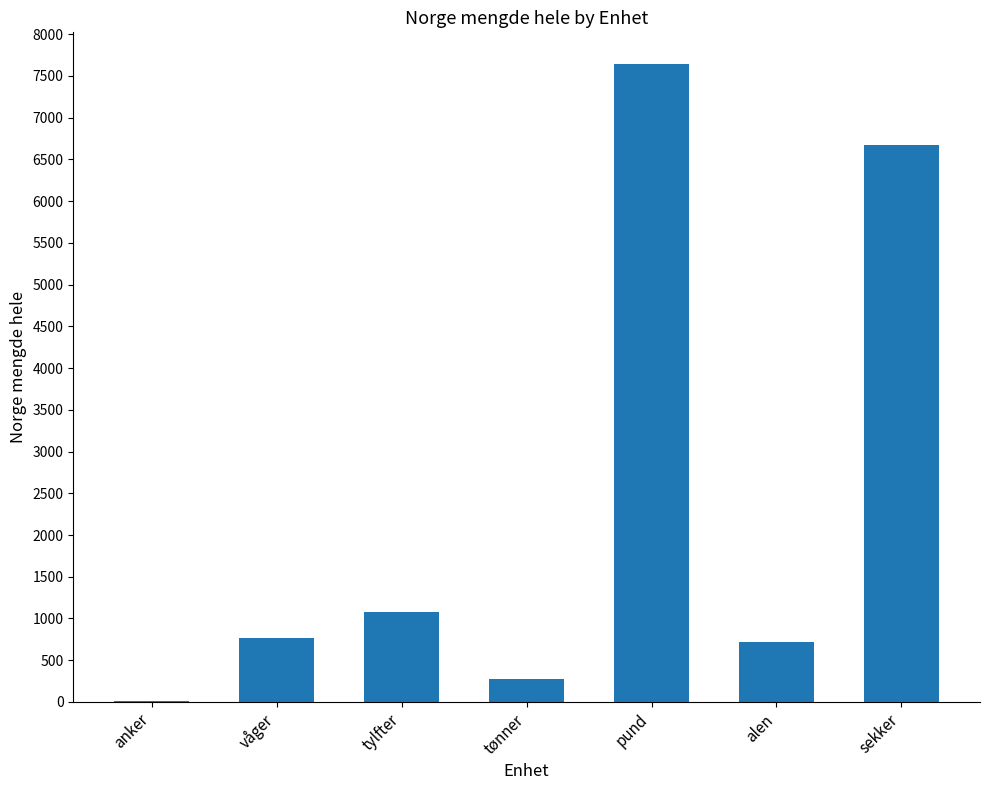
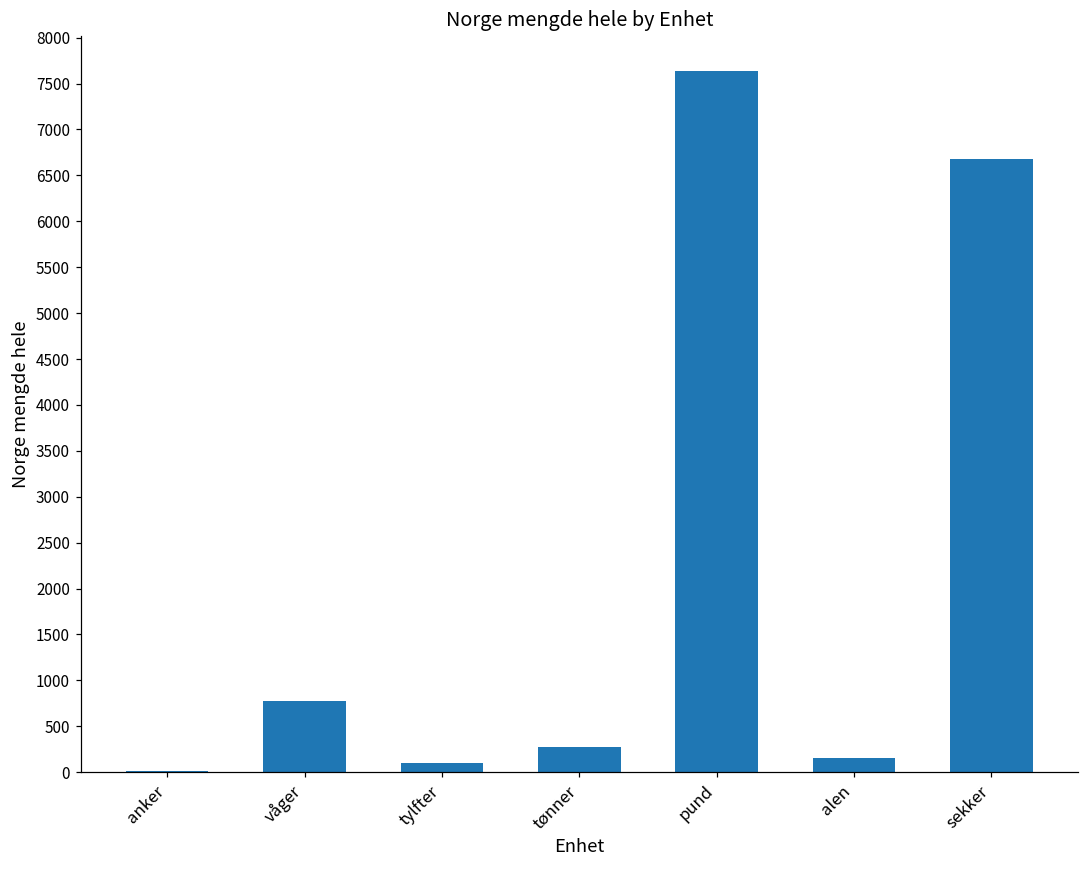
tylfter: 1100 -> 100
alen: 700 -> 200
